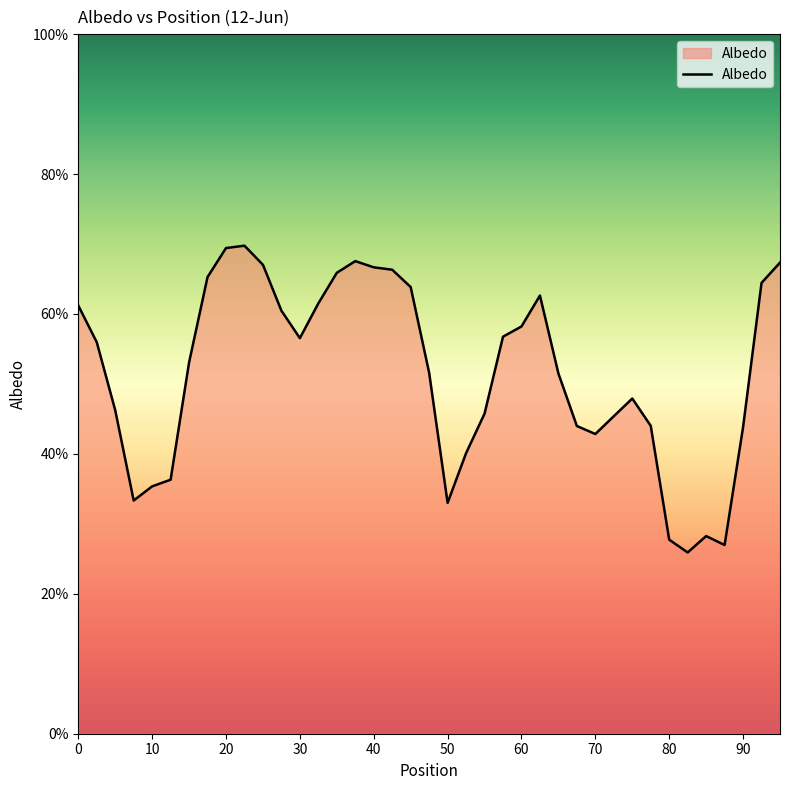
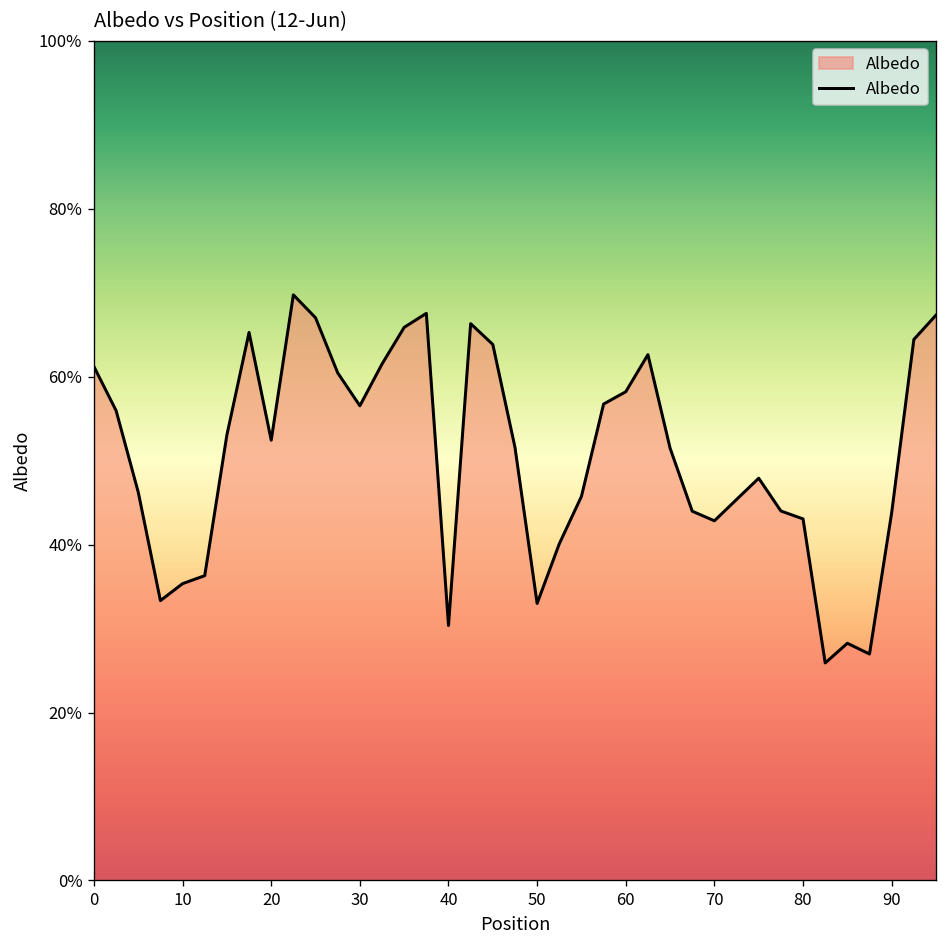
20: 69% -> 52%
40: 67% -> 30%
80: 28% -> 43%
